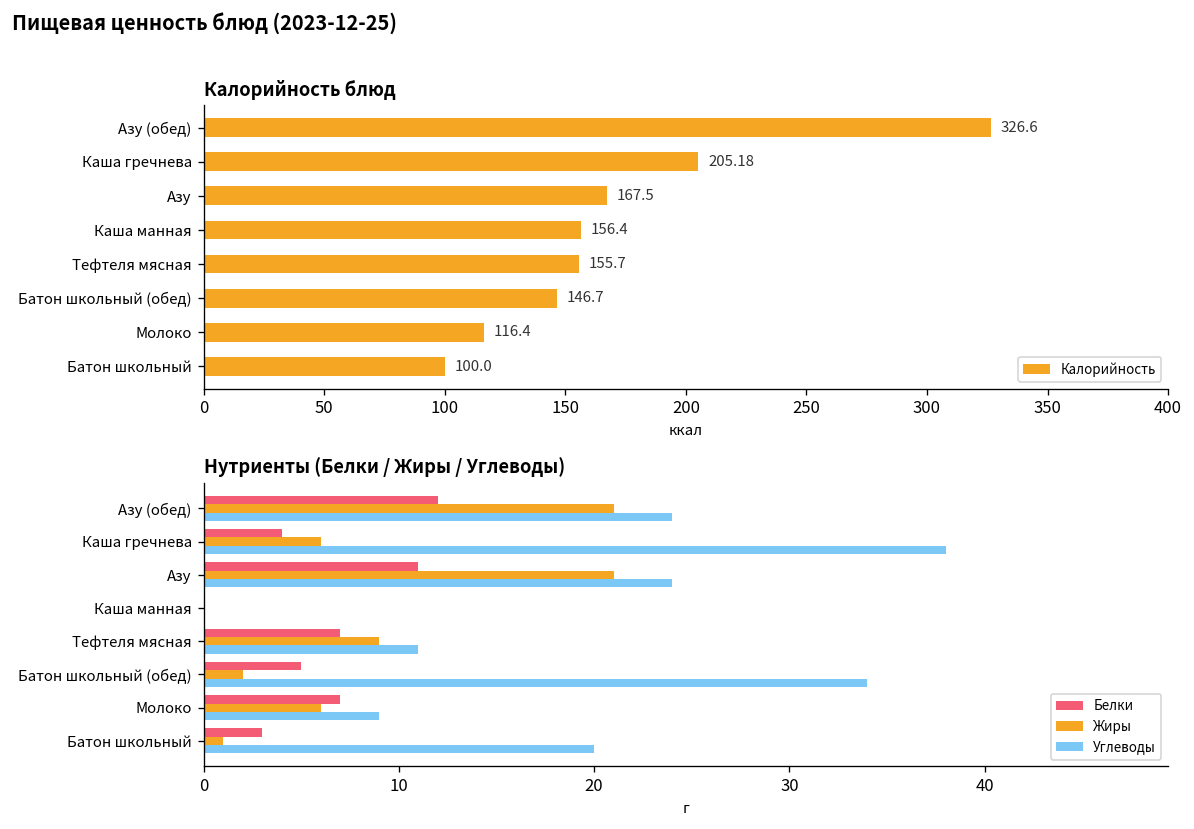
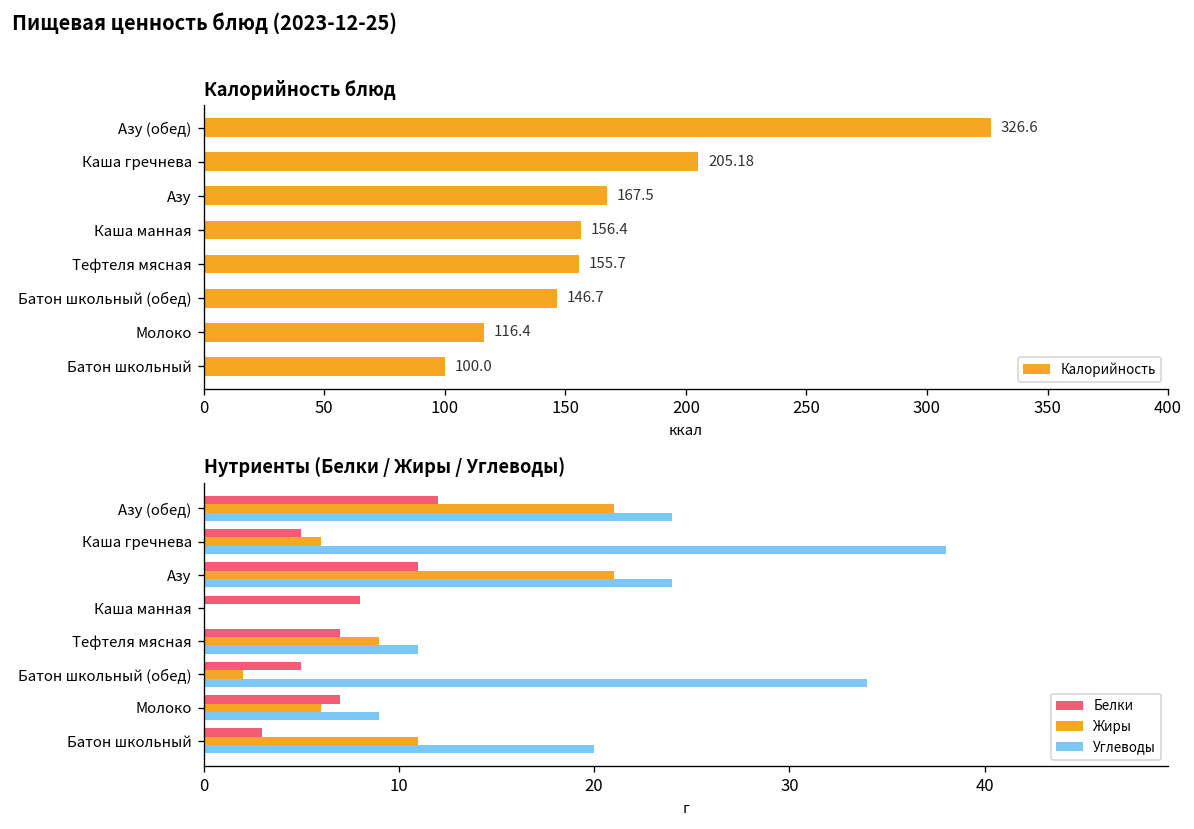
Нутриенты (Белки / Жиры / Углеводы), Белки, Каша гречнева: 4 -> 5
Нутриенты (Белки / Жиры / Углеводы), Белки, Каша манная: 0 -> 8
Нутриенты (Белки / Жиры / Углеводы), Жиры, Батон школьный: 1 -> 11
